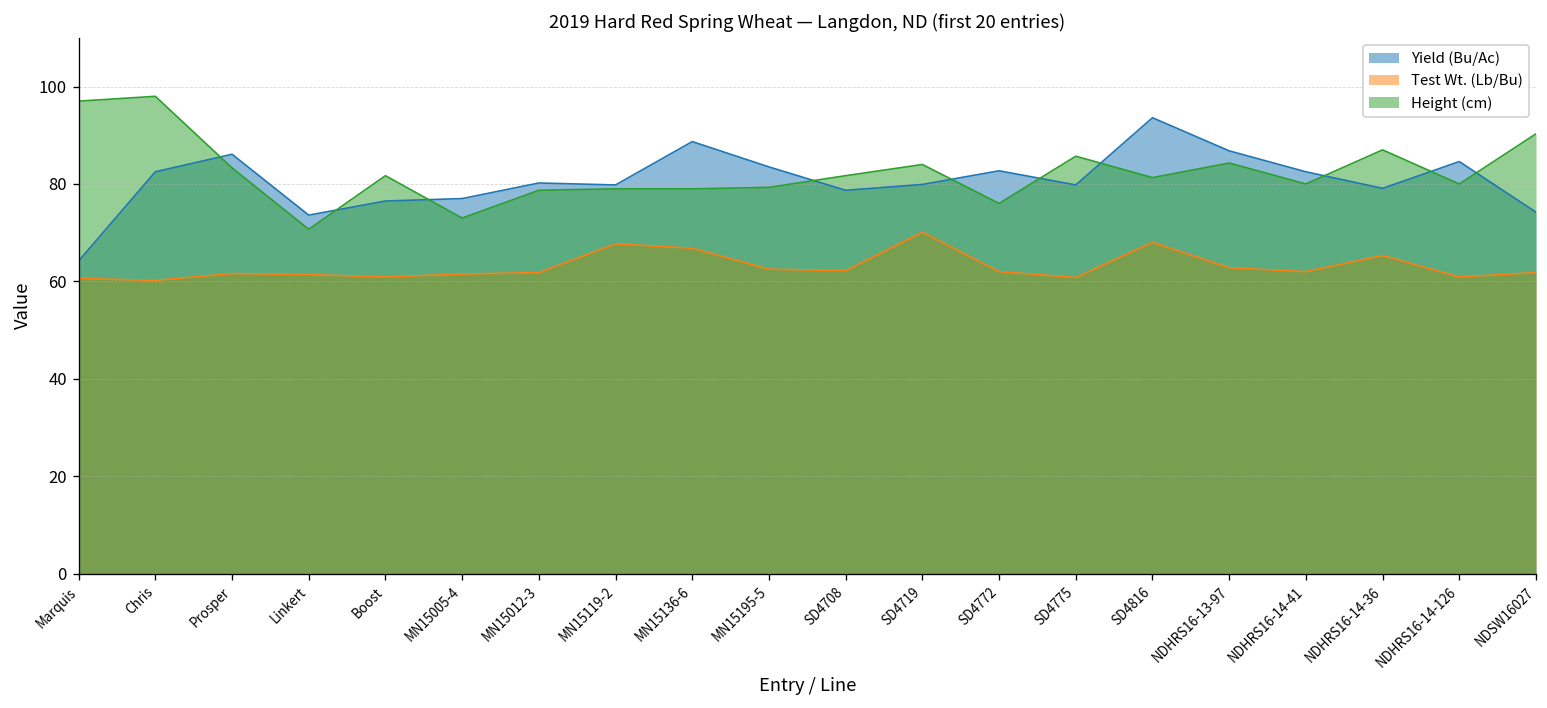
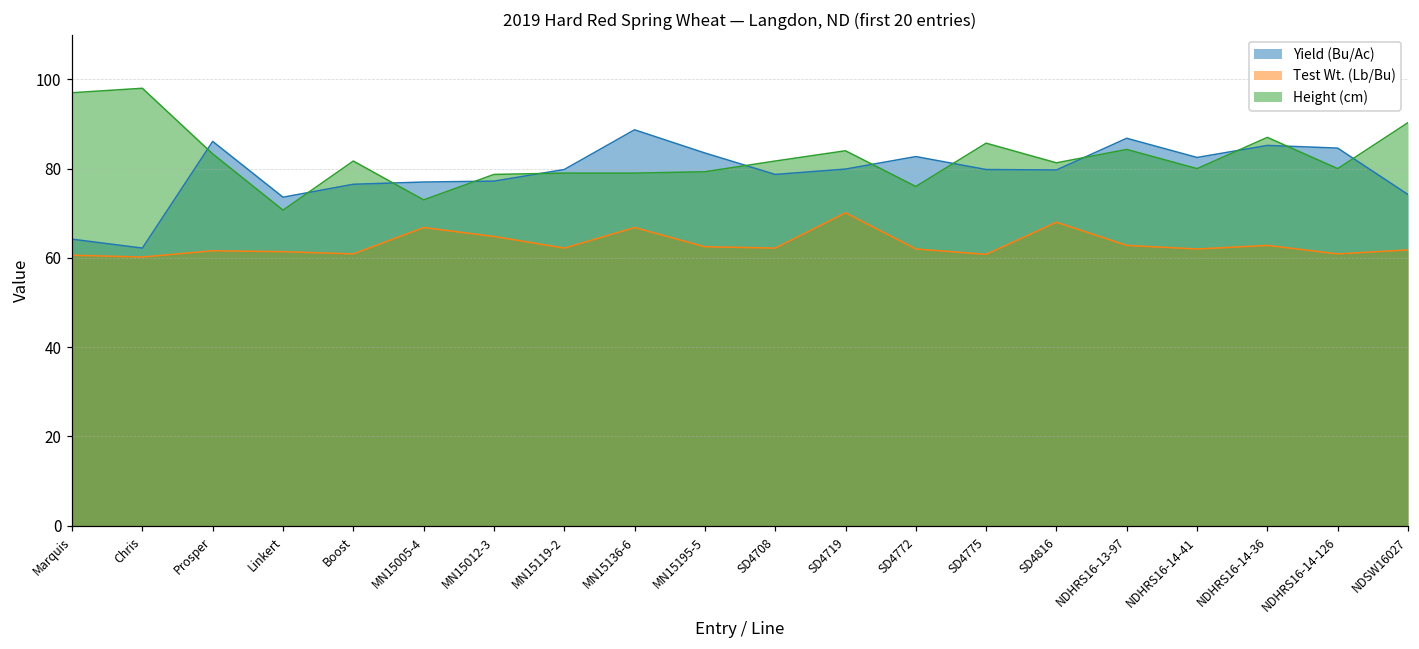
Yield (Bu/Ac), Chris: 83 -> 62
Test Wt. (Lb/Bu), MN15005-4: 62 -> 67
Yield (Bu/Ac), MN15012-3: 80 -> 77
Test Wt. (Lb/Bu), MN15012-3: 62 -> 65
Test Wt. (Lb/Bu), MN15119-2: 68 -> 62
Yield (Bu/Ac), SD4816: 94 -> 80
Yield (Bu/Ac), NDHRS16-14-36: 79 -> 85
Test Wt. (Lb/Bu), NDHRS16-14-36: 65 -> 63
